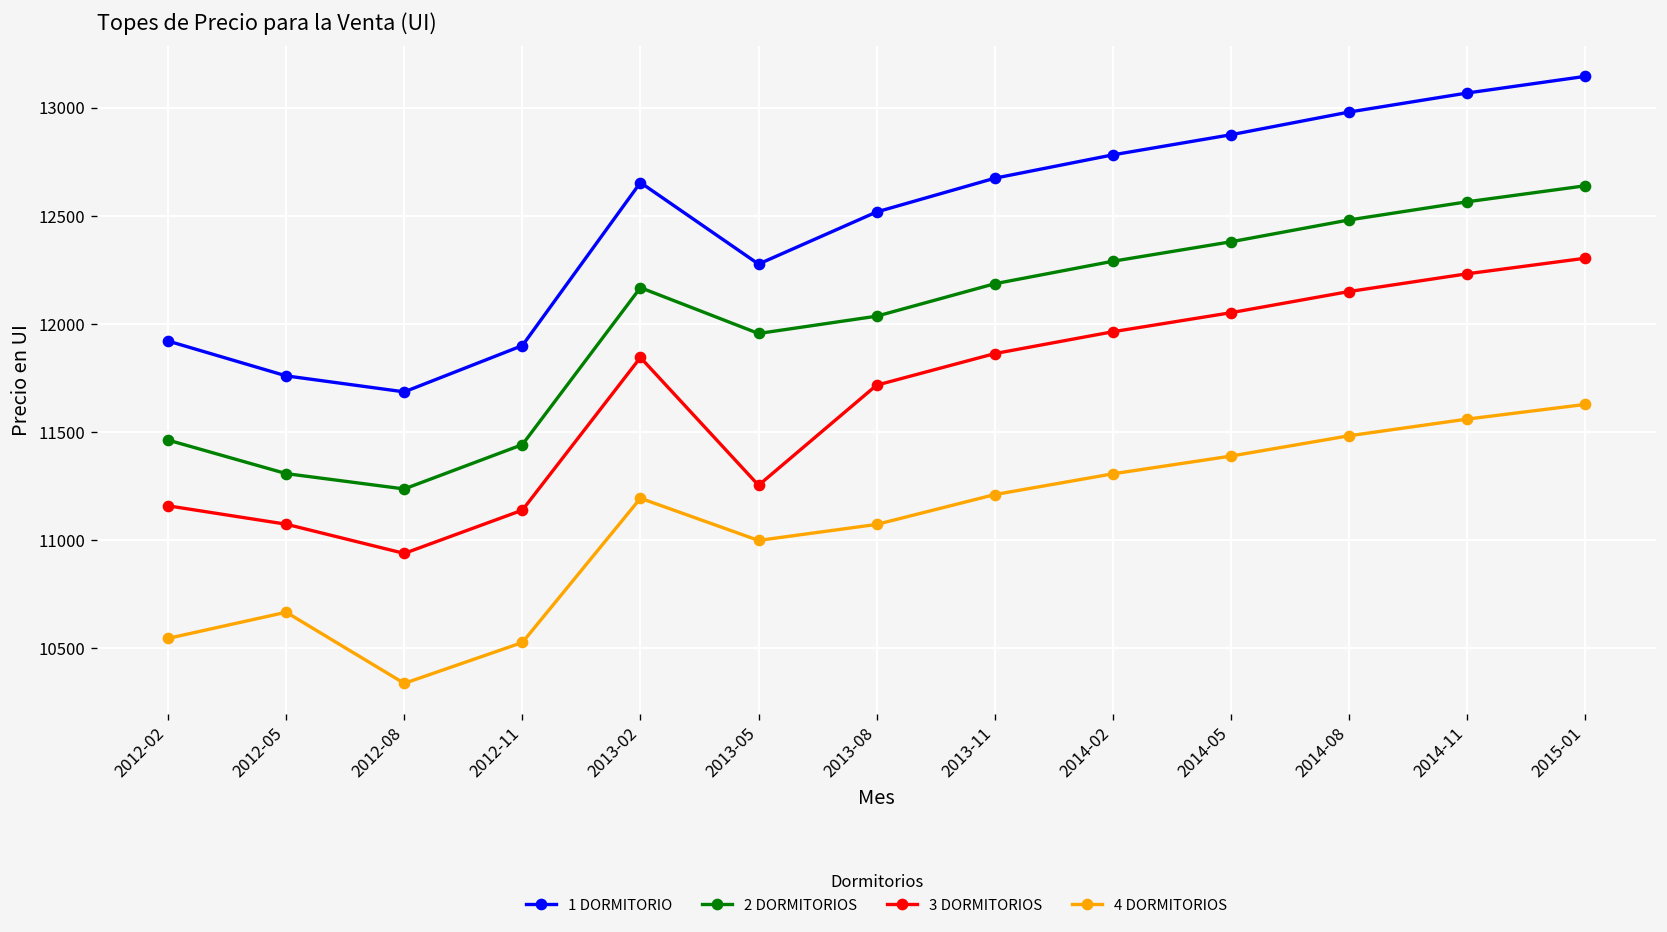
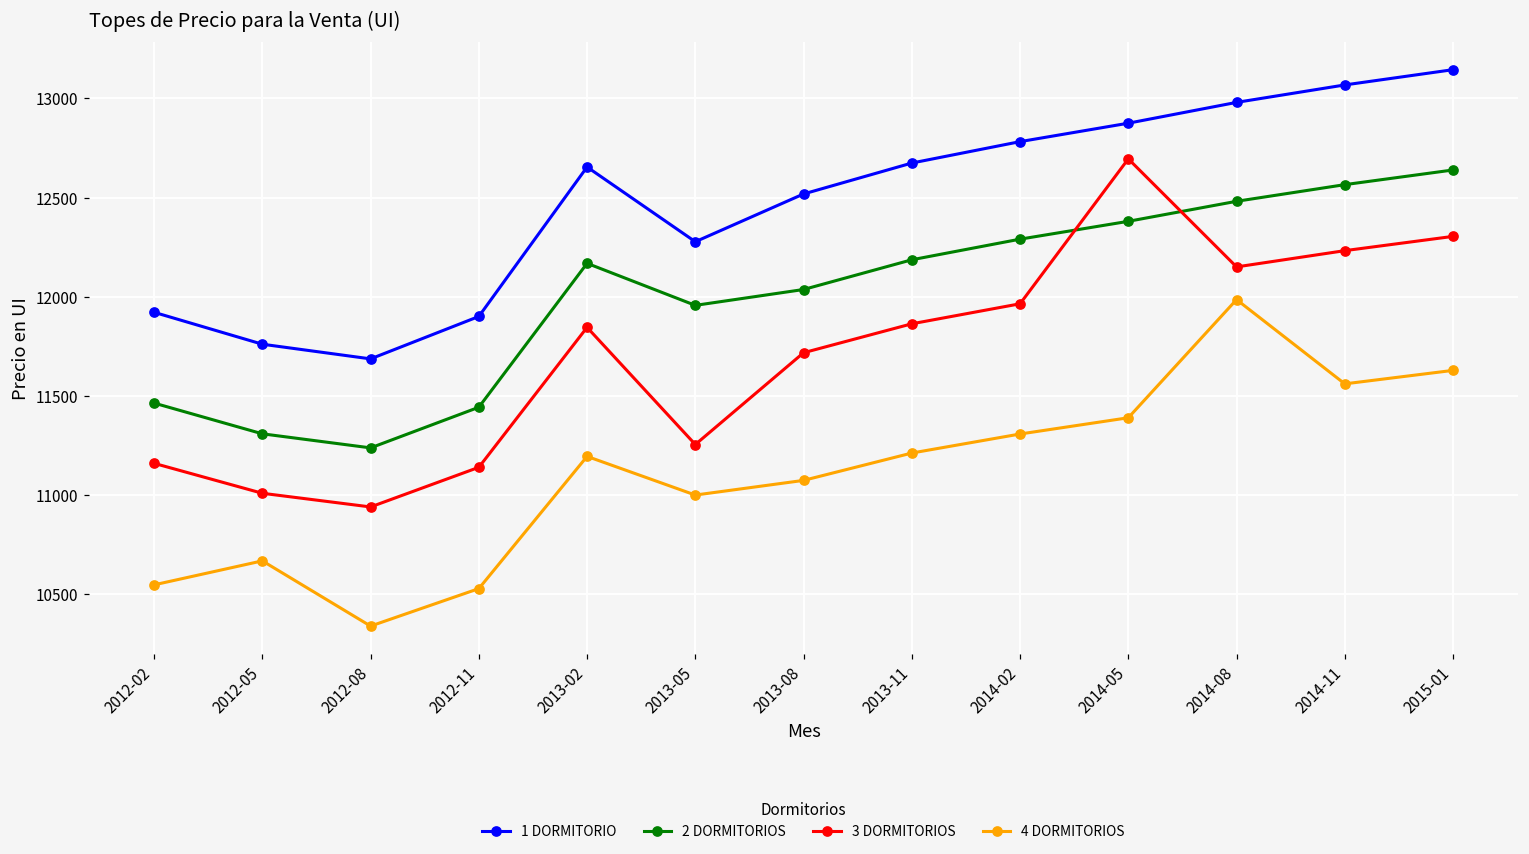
3 DORMITORIOS, 2012-05: 11070 -> 11010
3 DORMITORIOS, 2014-05: 12050 -> 12700
4 DORMITORIOS, 2014-08: 11480 -> 11990
